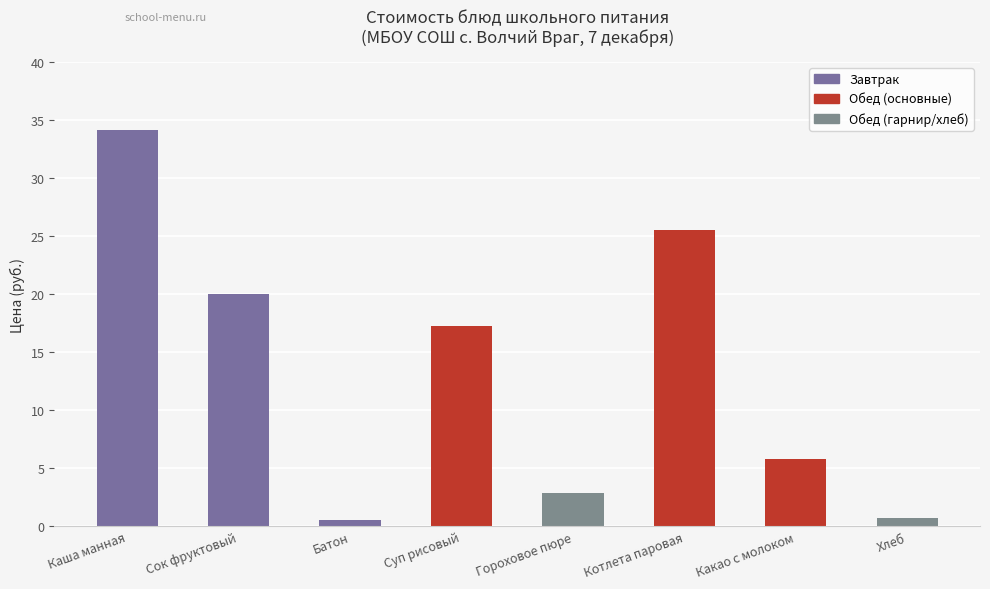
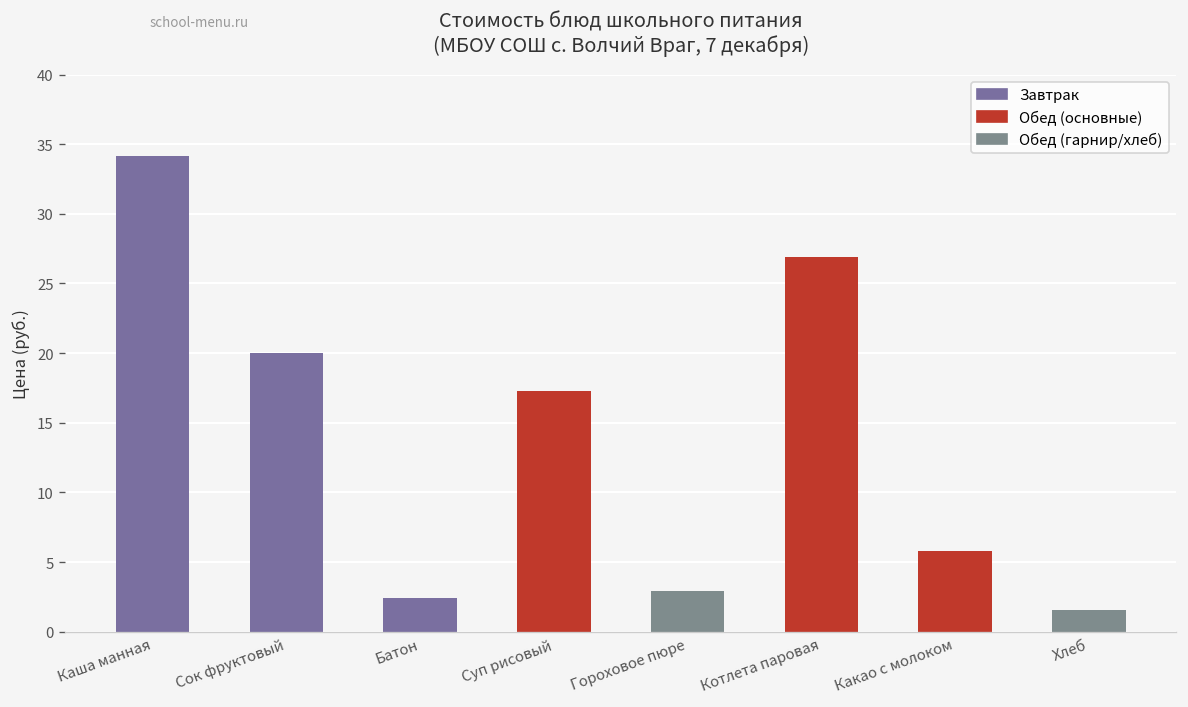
Батон: 0.5 -> 2.5
Котлета паровая: 25.5 -> 26.9
Хлеб: 0.8 -> 1.6
